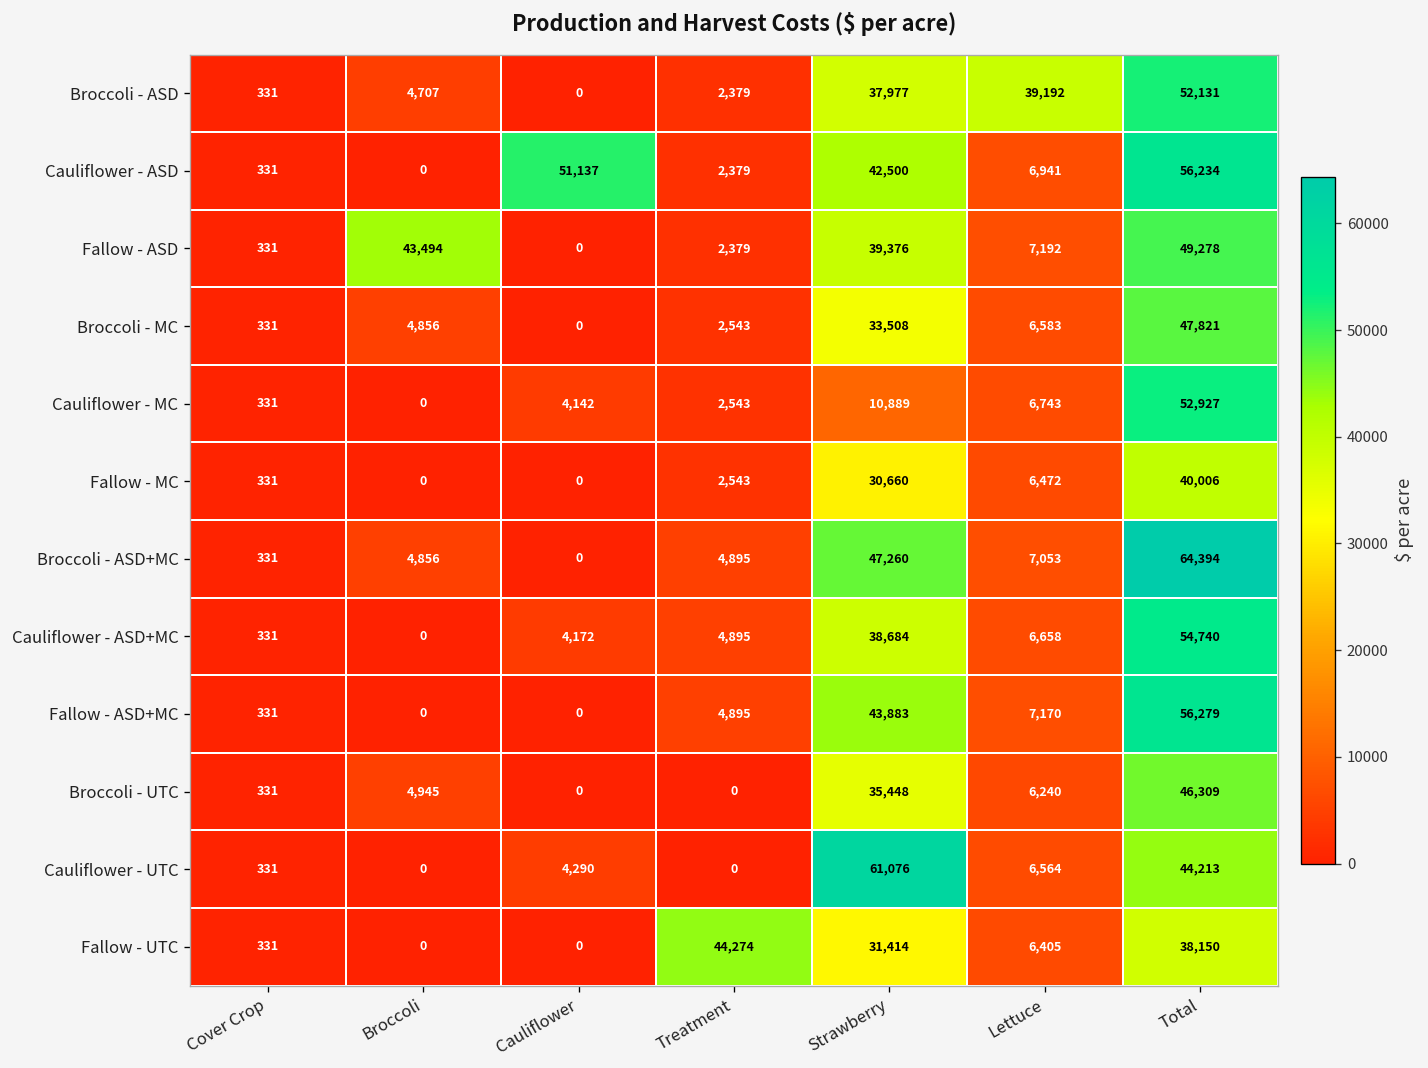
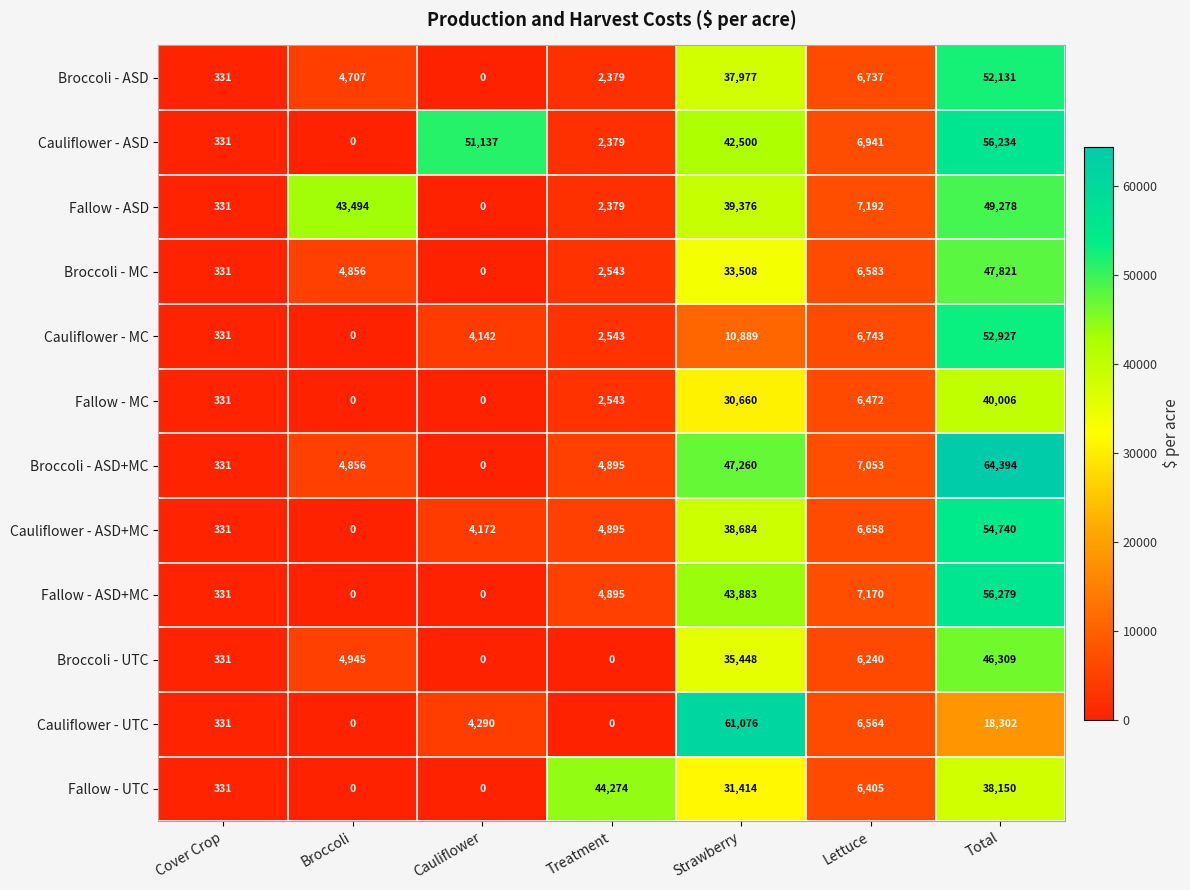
Broccoli - ASD, Lettuce: 39,192 -> 6,737
Cauliflower - UTC, Total: 44,213 -> 18,302
